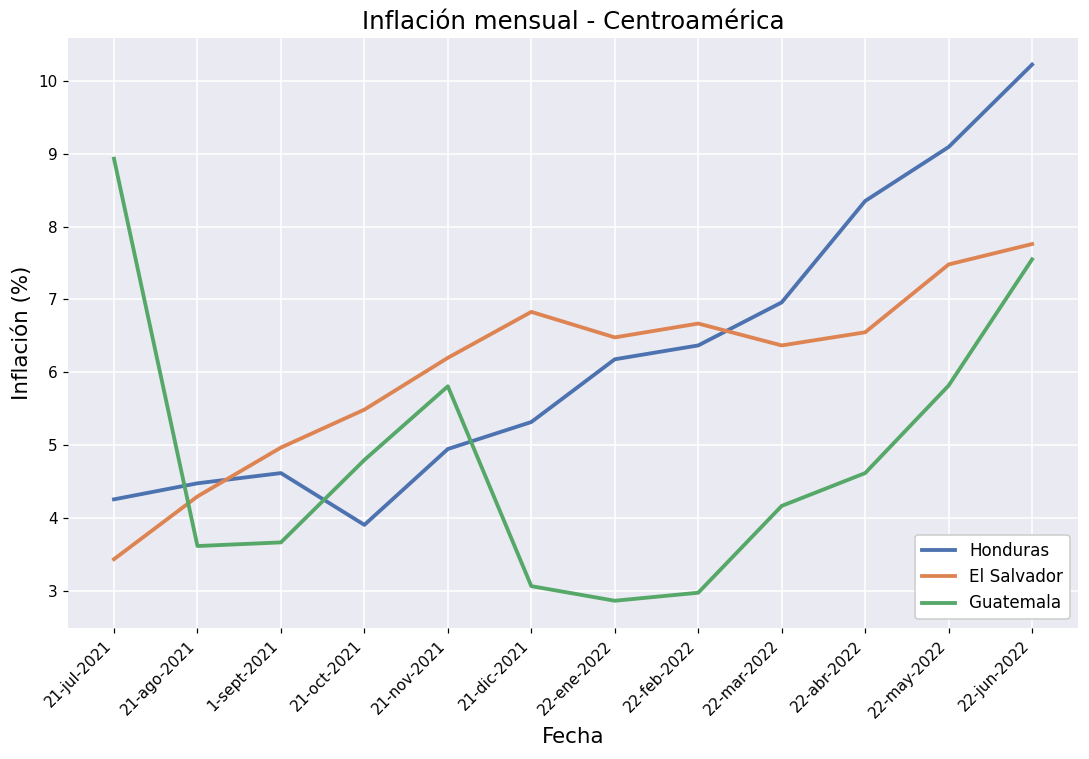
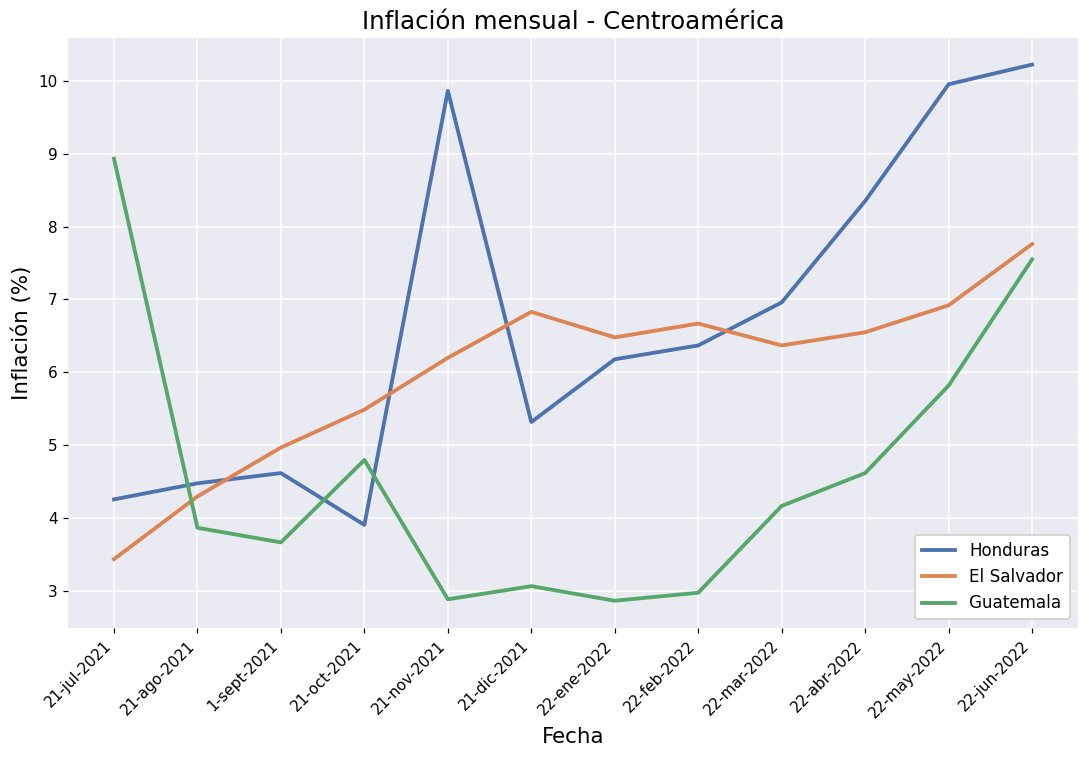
Guatemala, 21-ago-2021: 3.6 -> 3.9
Honduras, 21-nov-2021: 5.0 -> 9.9
Guatemala, 21-nov-2021: 5.8 -> 2.9
Honduras, 22-may-2022: 9.1 -> 10.0
El Salvador, 22-may-2022: 7.5 -> 6.9
